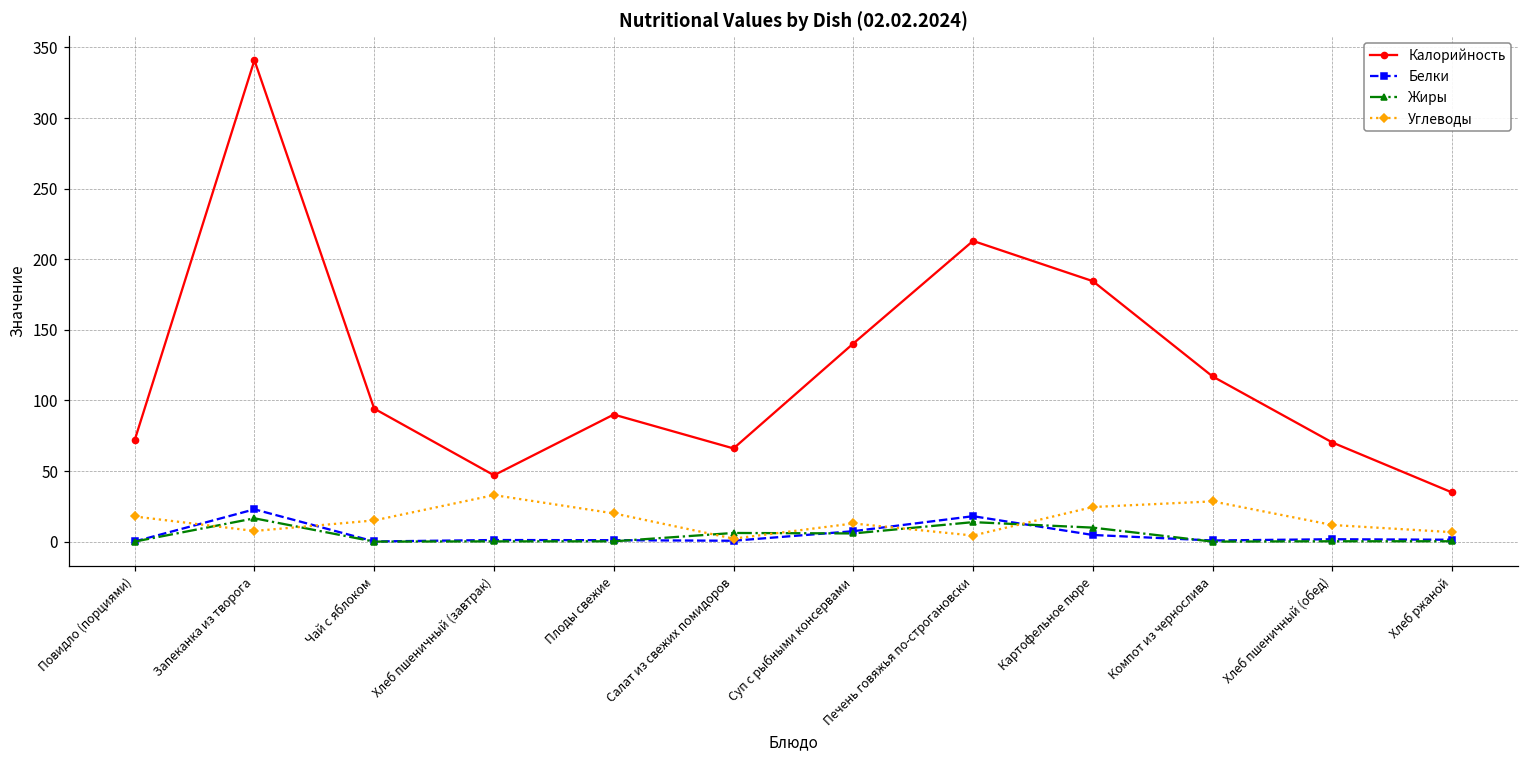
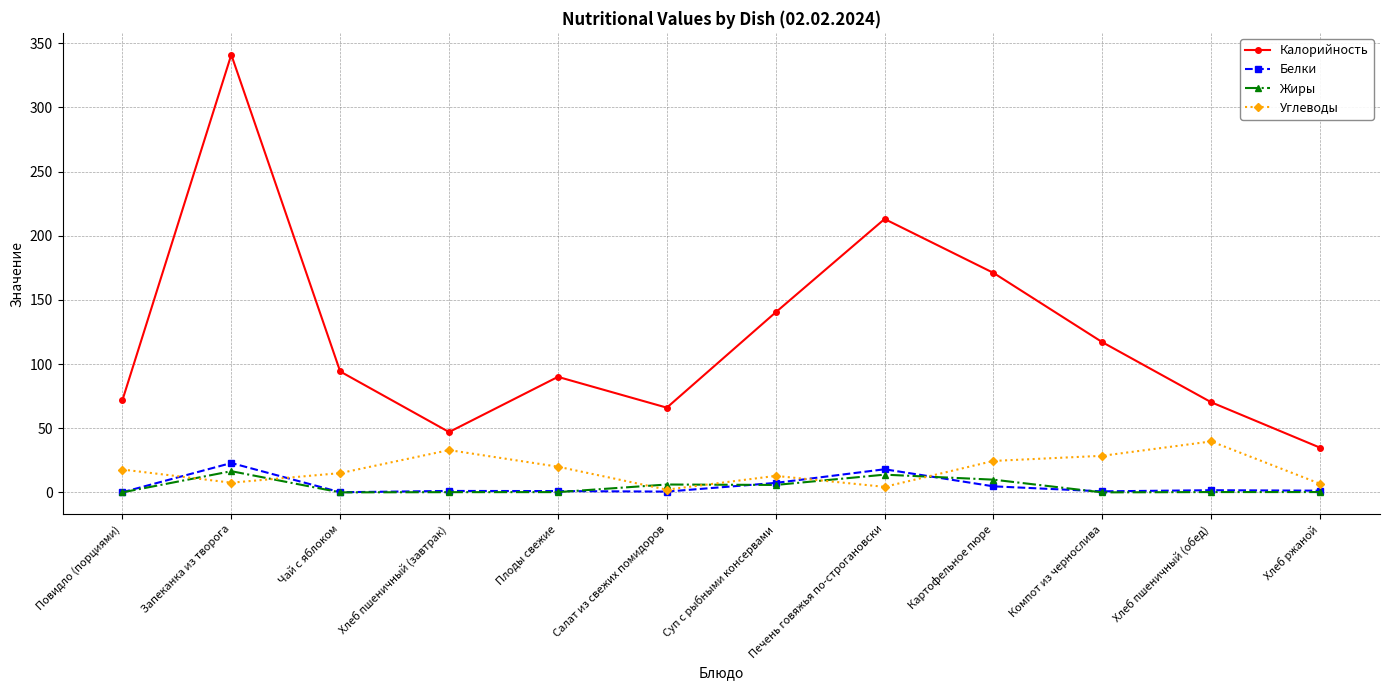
Калорийность, Картофельное пюре: 185 -> 171
Углеводы, Хлеб пшеничный (обед): 12 -> 40
